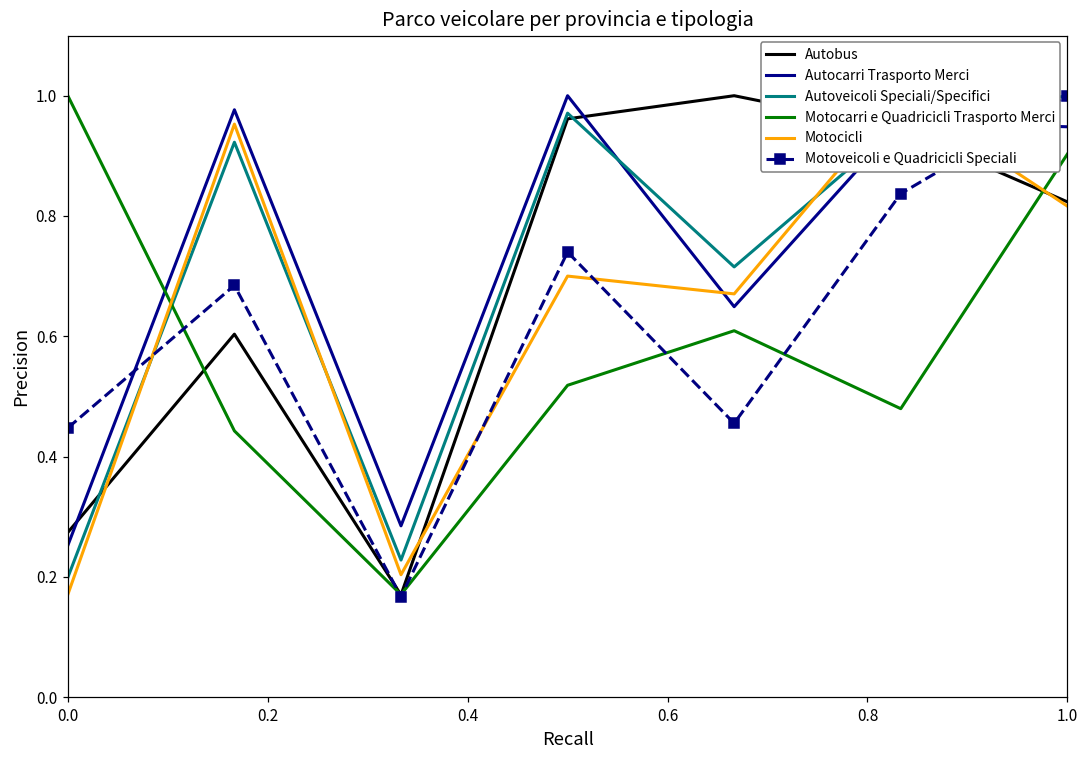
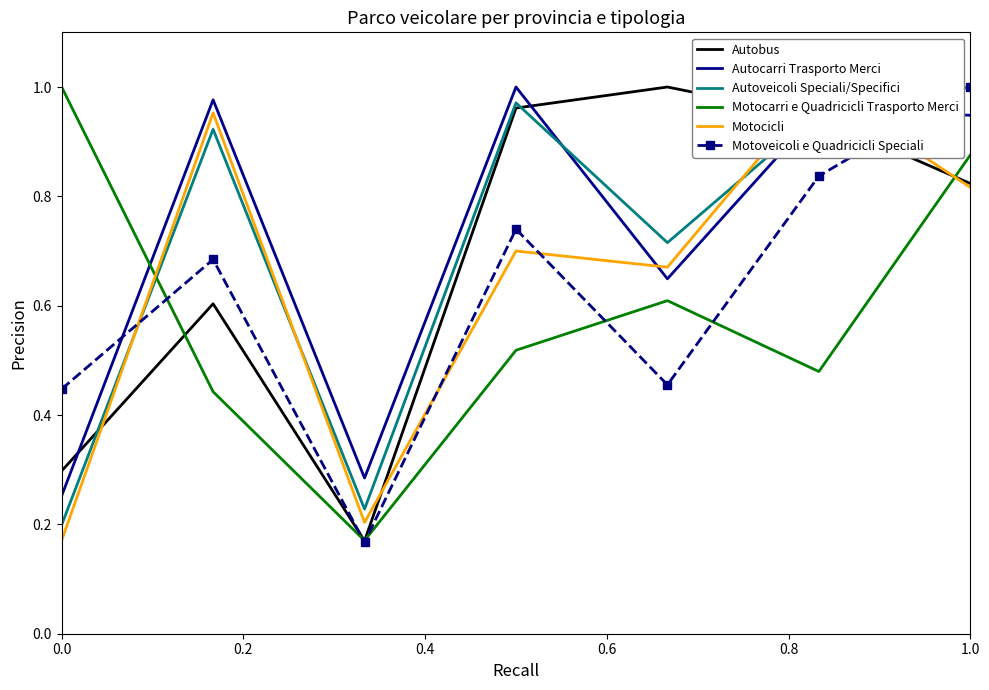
Autobus, 0.0: 0.27 -> 0.30
Motocarri e Quadricicli Trasporto Merci, 1.0: 0.90 -> 0.88
